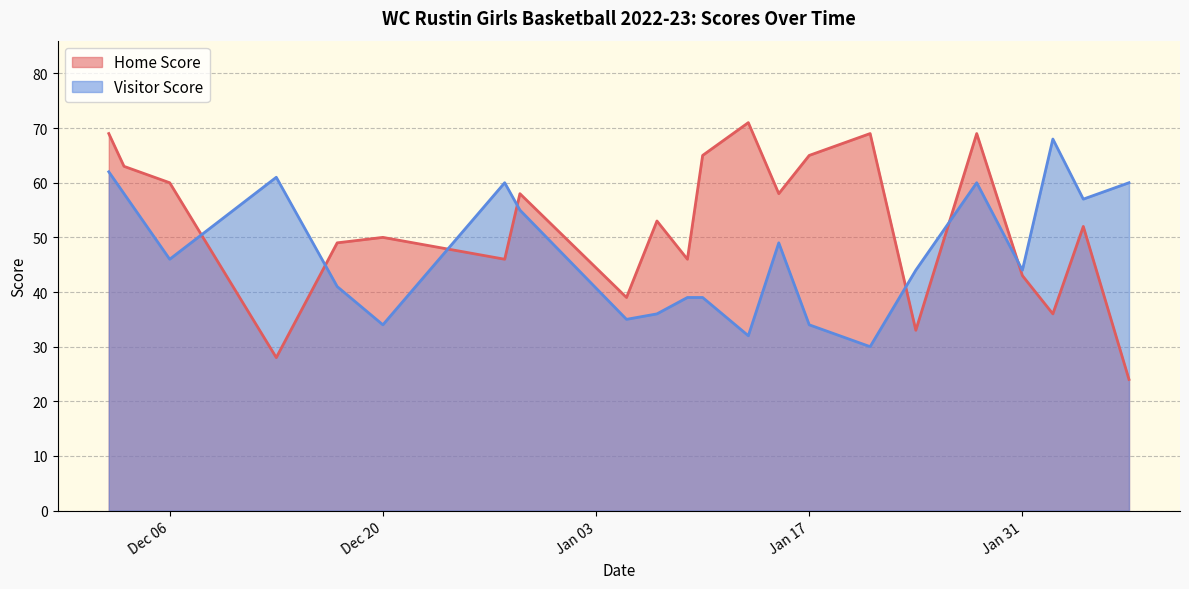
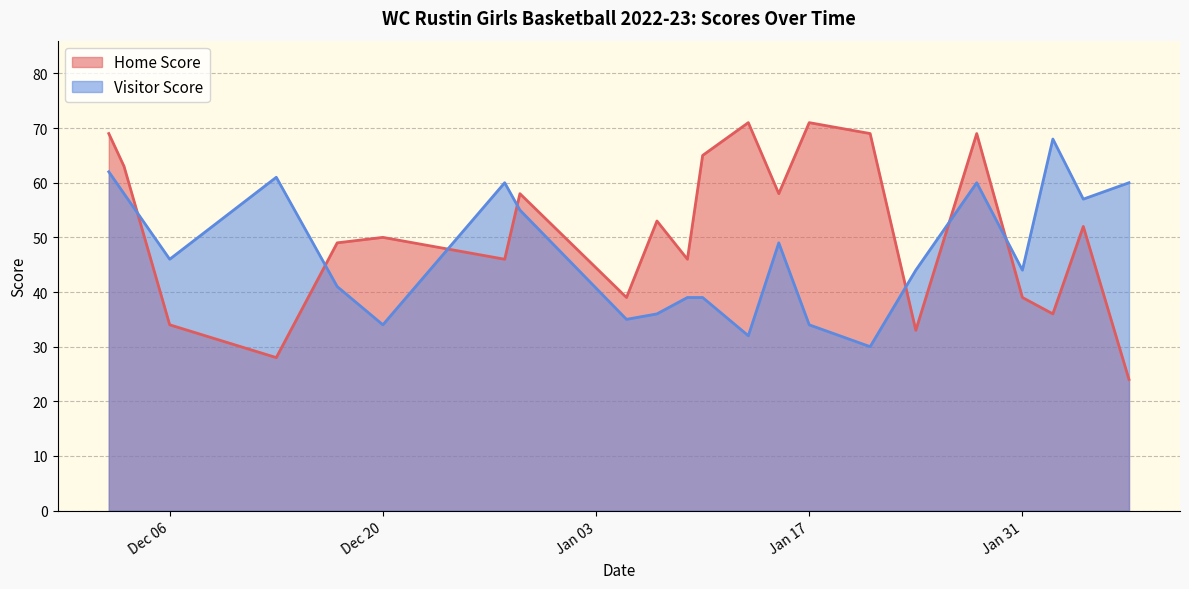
Home Score, Dec 06: 60 -> 34
Home Score, Jan 17: 65 -> 71
Home Score, Jan 31: 43 -> 39
